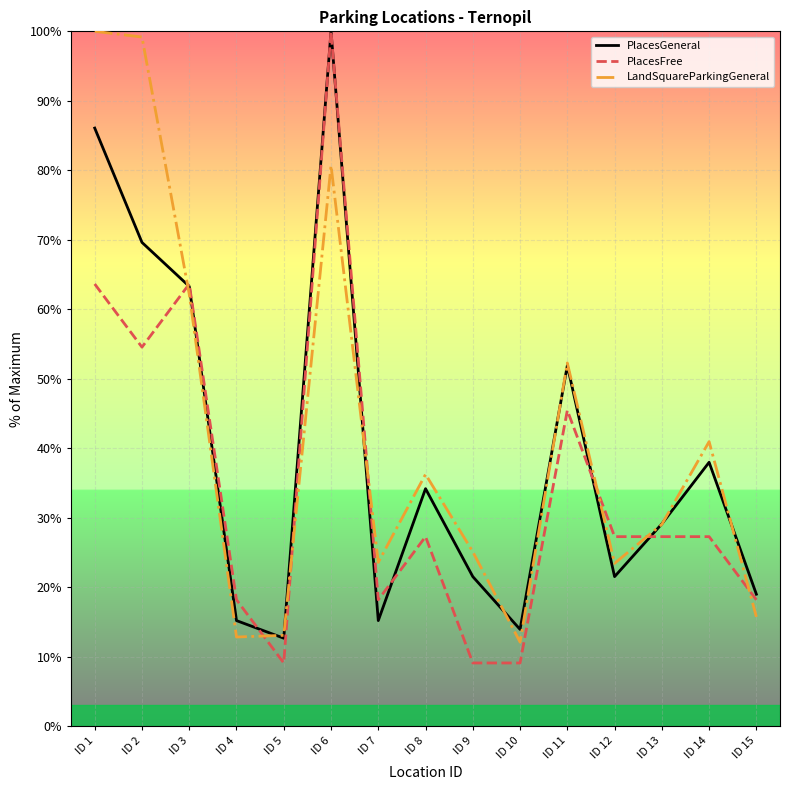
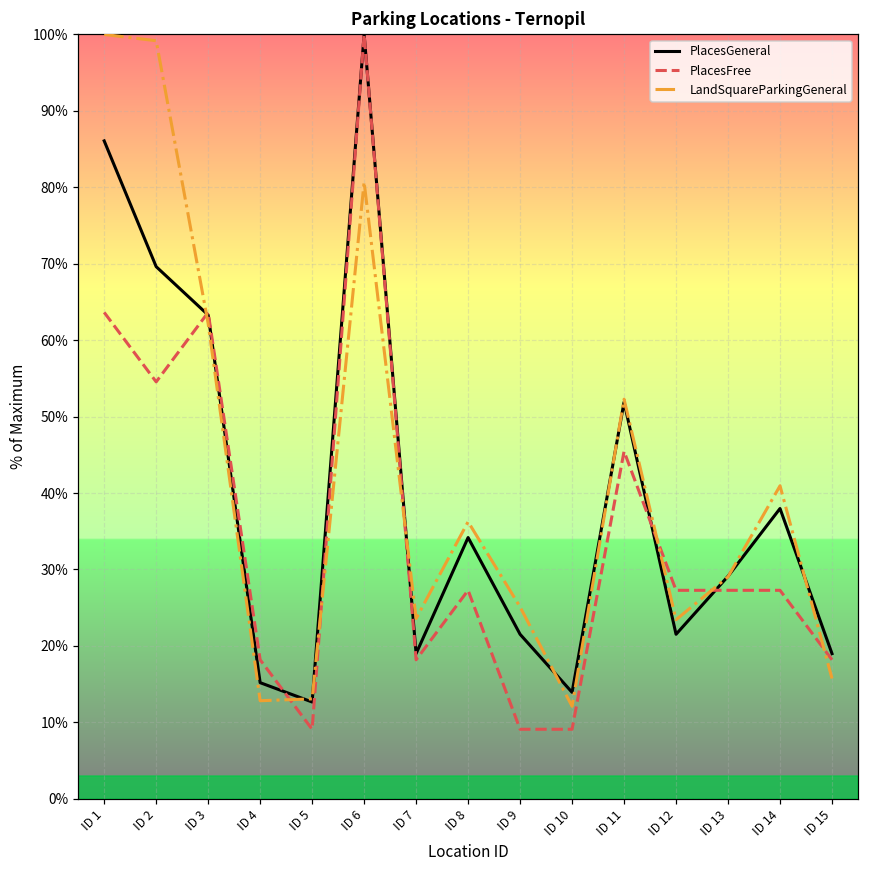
PlacesGeneral, ID 7: 15% -> 19%
